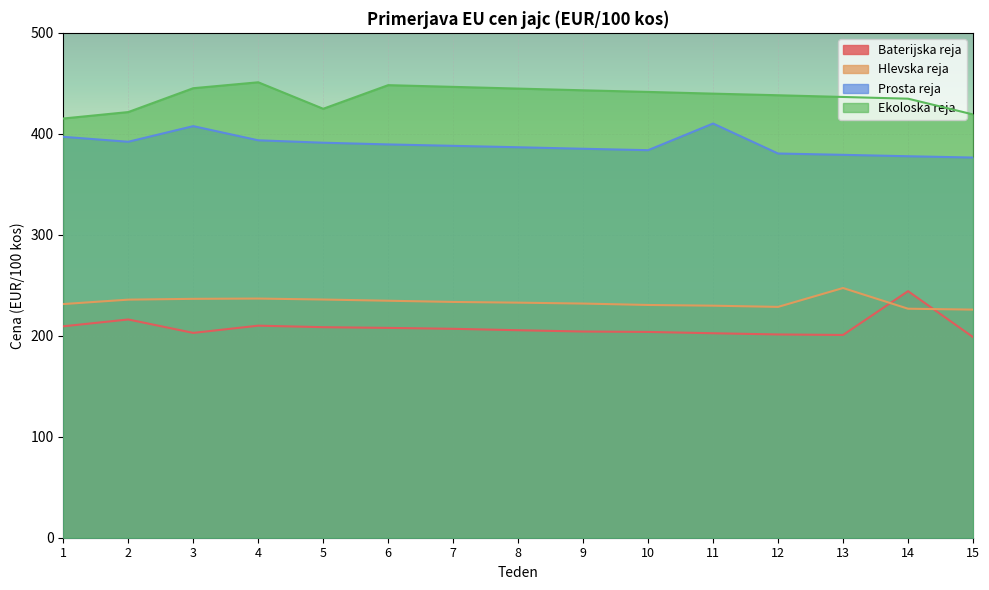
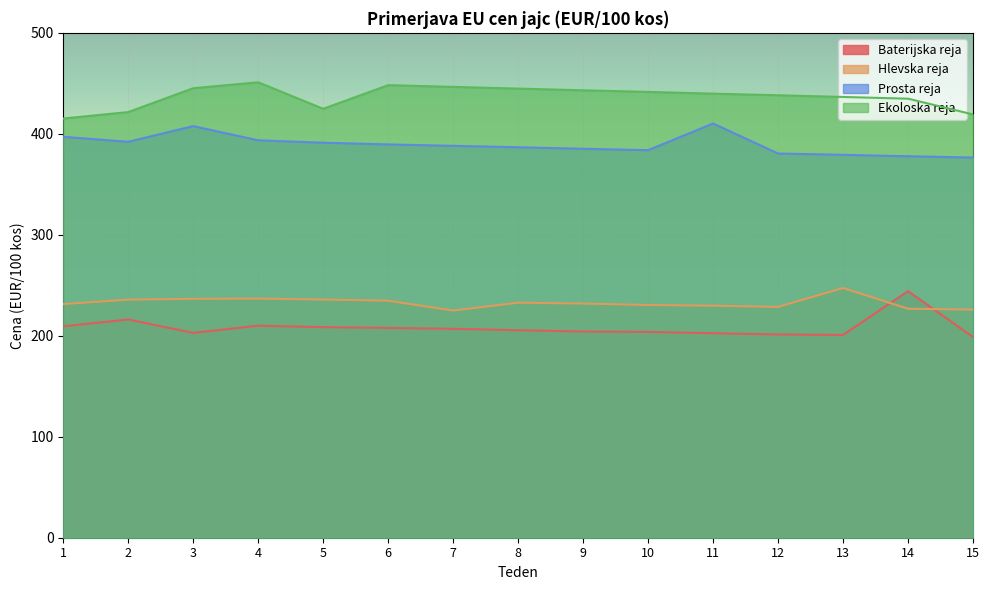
Hlevska reja, 7: 234 -> 225
